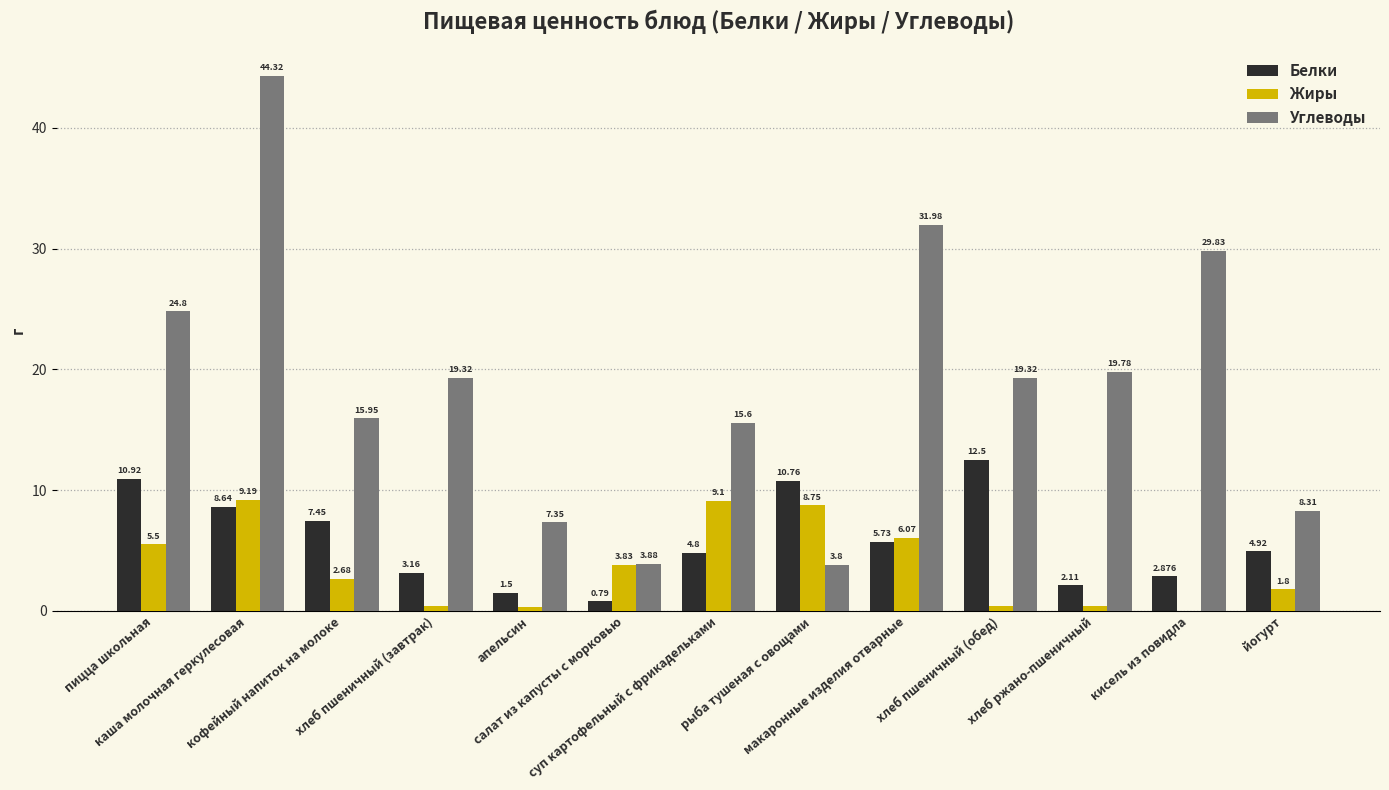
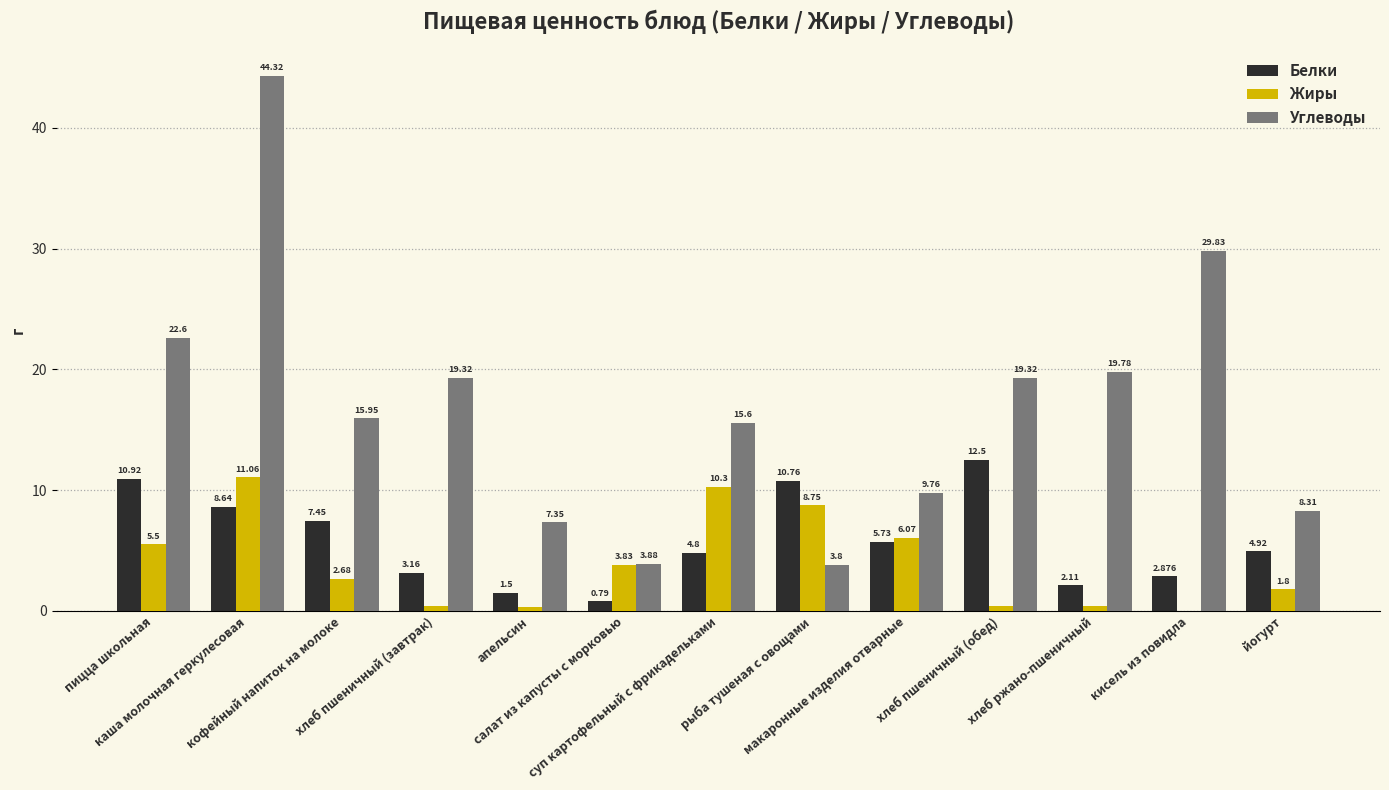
Углеводы, пицца школьная: 24.8 -> 22.6
Жиры, каша молочная геркулесовая: 9.19 -> 11.06
Жиры, суп картофельный с фрикадельками: 9.1 -> 10.3
Углеводы, макаронные изделия отварные: 31.98 -> 9.76
